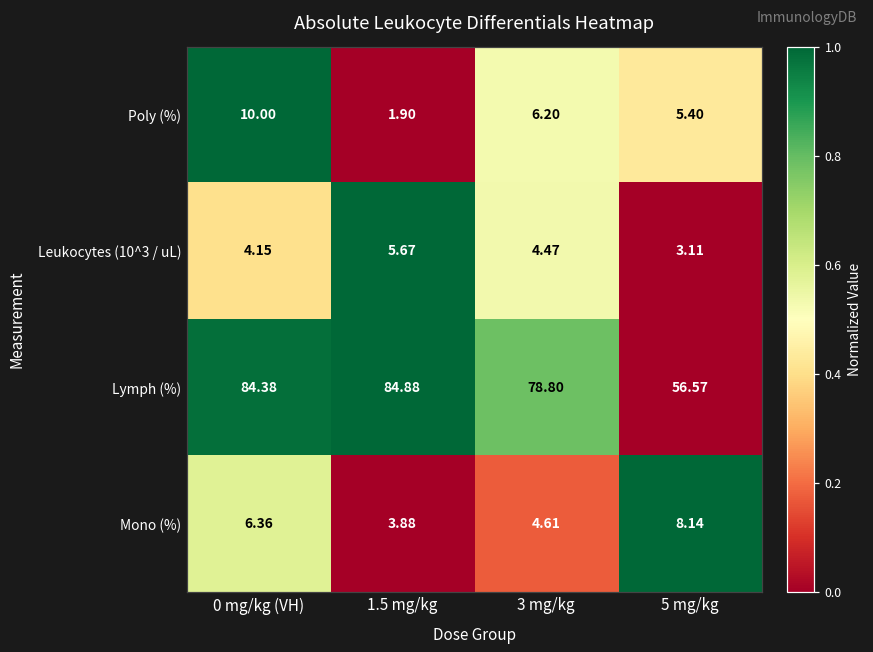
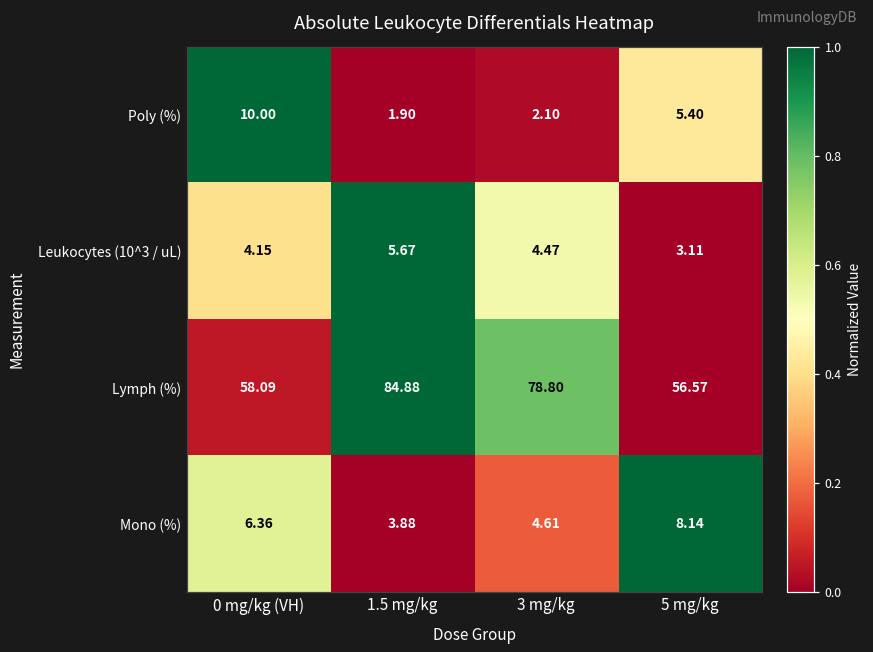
Poly (%), 3 mg/kg: 6.20 -> 2.10
Lymph (%), 0 mg/kg (VH): 84.38 -> 58.09
